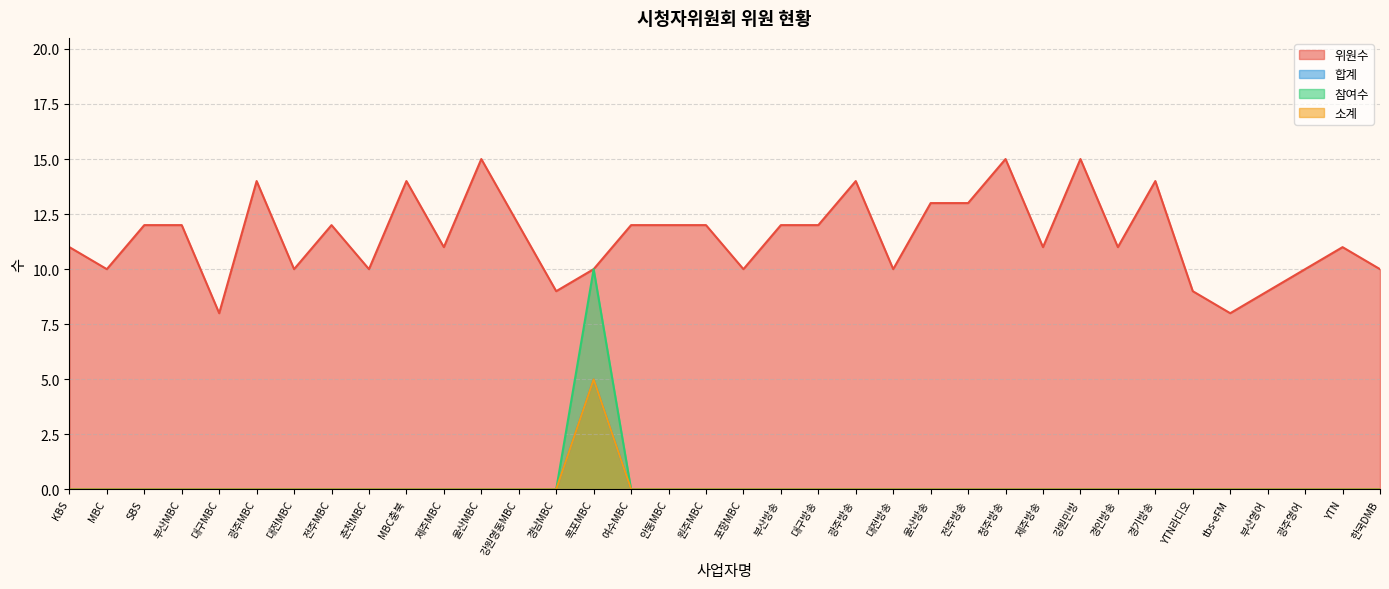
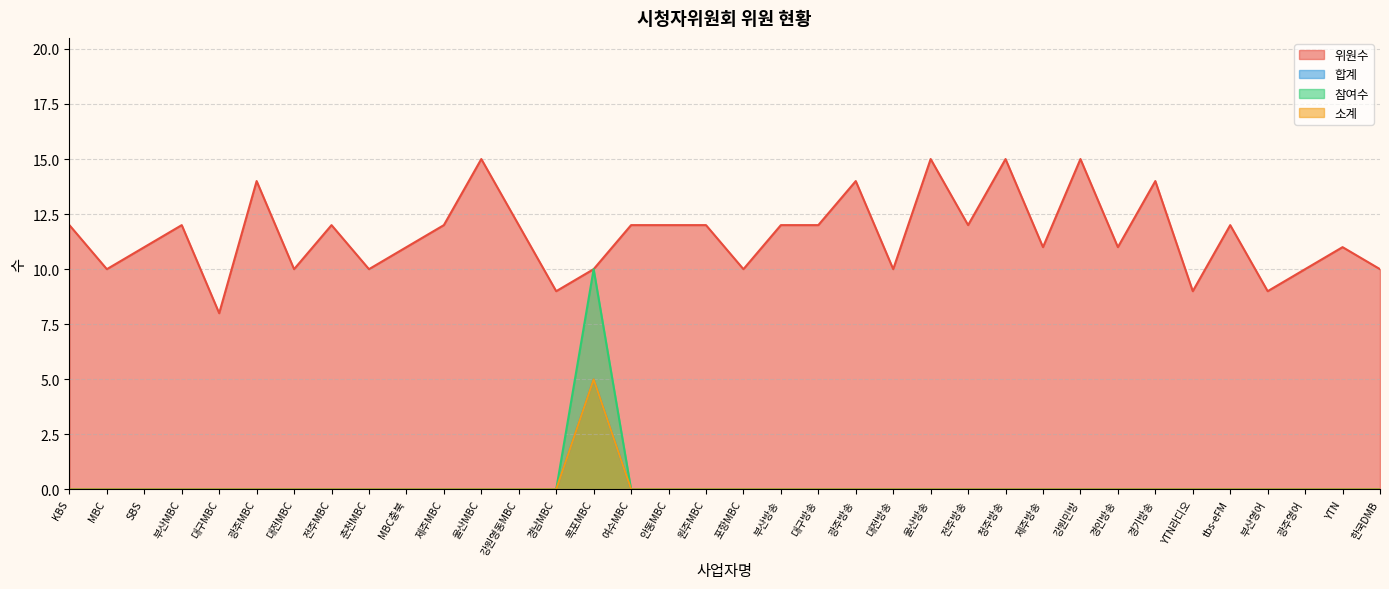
위원수, KBS: 11 -> 12
위원수, SBS: 12 -> 11
위원수, MBC충북: 14 -> 11
위원수, 제주MBC: 11 -> 12
위원수, 울산방송: 13 -> 15
위원수, 전주방송: 13 -> 12
위원수, tbs-eFM: 8 -> 12
